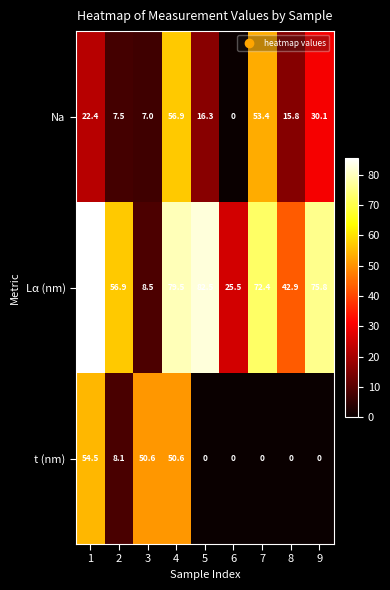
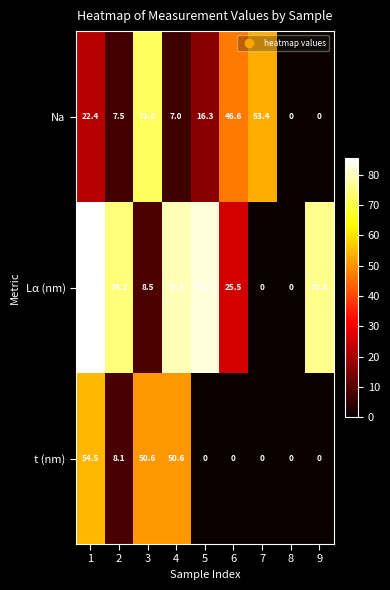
Na, 3: 7.0 -> 71.6
Na, 4: 56.9 -> 7.0
Na, 6: 0 -> 46.6
Na, 8: 15.8 -> 0
Na, 9: 30.1 -> 0
Lα (nm), 2: 56.9 -> 74.2
Lα (nm), 7: 72.4 -> 0
Lα (nm), 8: 42.9 -> 0
